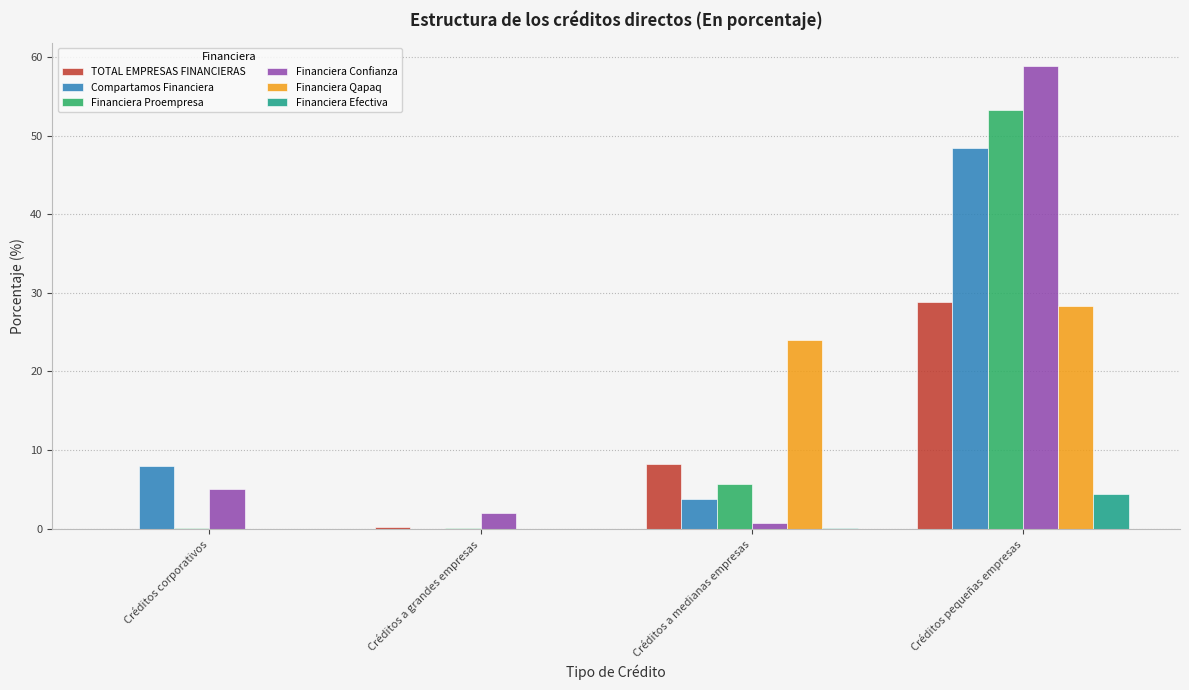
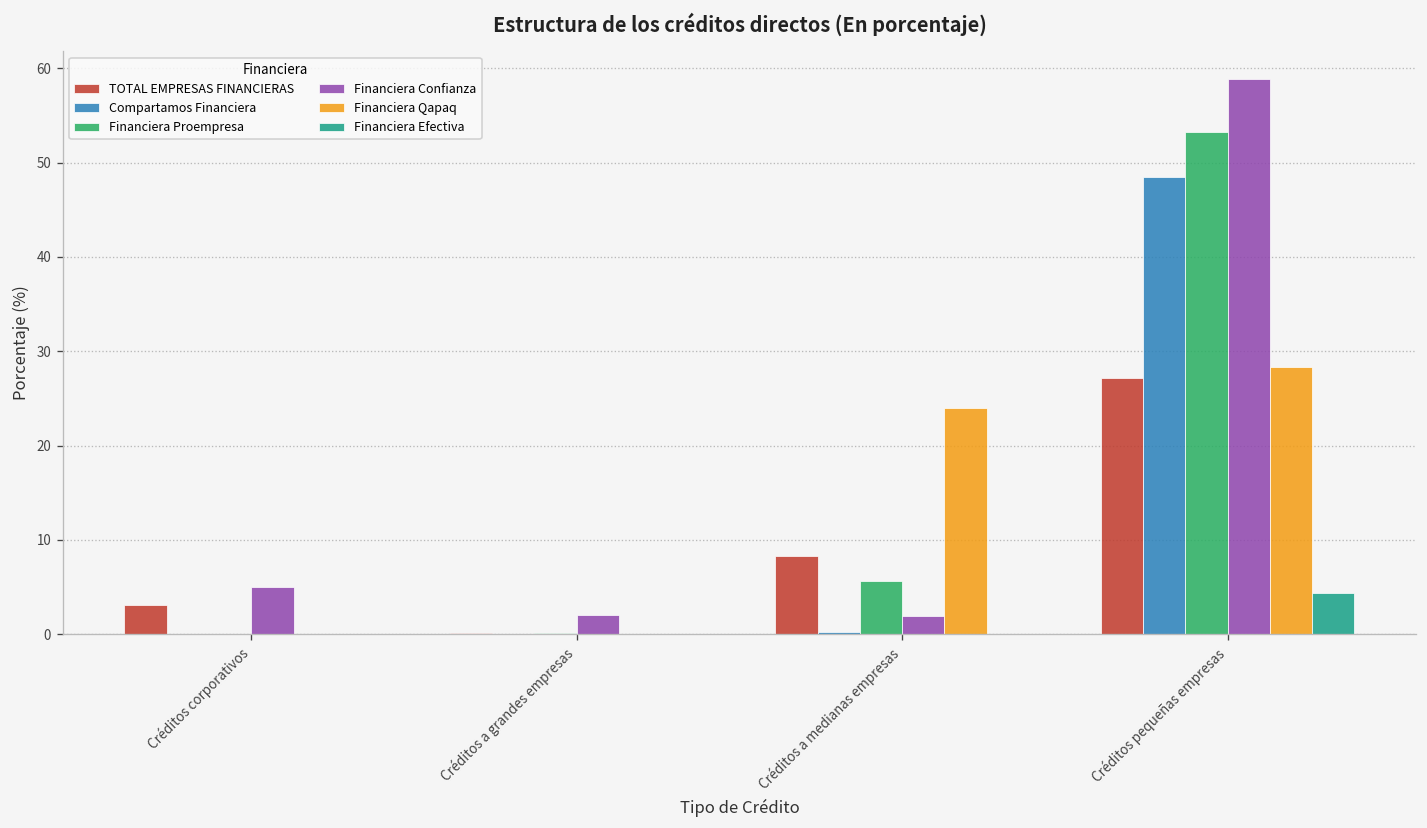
TOTAL EMPRESAS FINANCIERAS, Créditos corporativos: 0 -> 3
Compartamos Financiera, Créditos corporativos: 8 -> 0
Compartamos Financiera, Créditos a medianas empresas: 4 -> 0
Financiera Confianza, Créditos a medianas empresas: 1 -> 2
TOTAL EMPRESAS FINANCIERAS, Créditos pequeñas empresas: 29 -> 27
